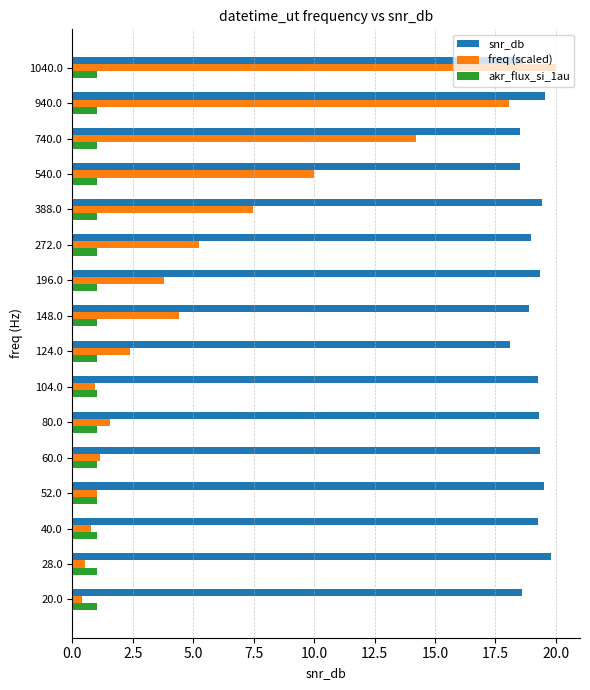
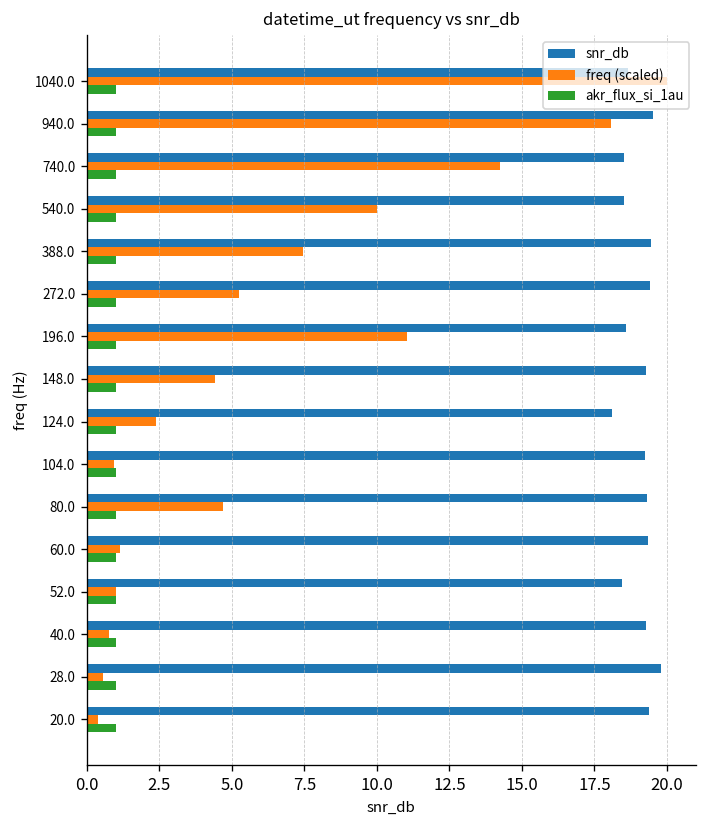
snr_db, 272.0: 19.0 -> 19.4
snr_db, 196.0: 19.3 -> 18.6
freq (scaled), 196.0: 3.8 -> 11.0
snr_db, 148.0: 18.9 -> 19.3
freq (scaled), 80.0: 1.5 -> 4.7
snr_db, 52.0: 19.5 -> 18.5
snr_db, 20.0: 18.6 -> 19.4
